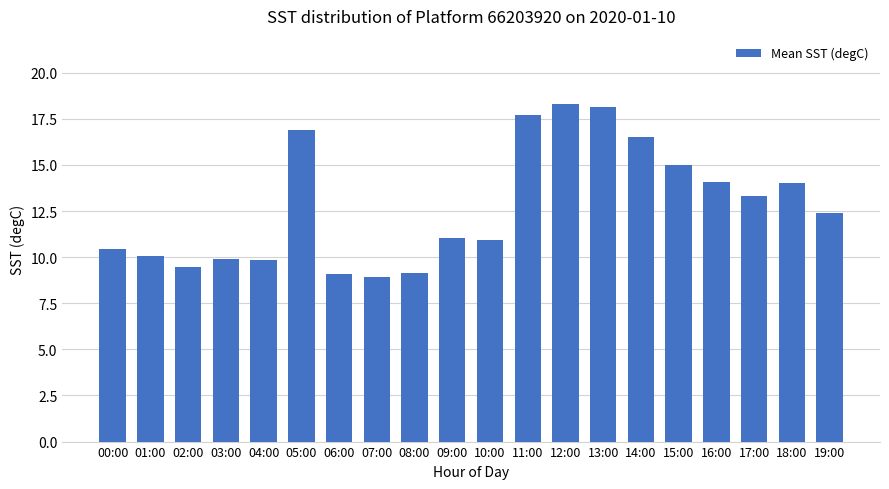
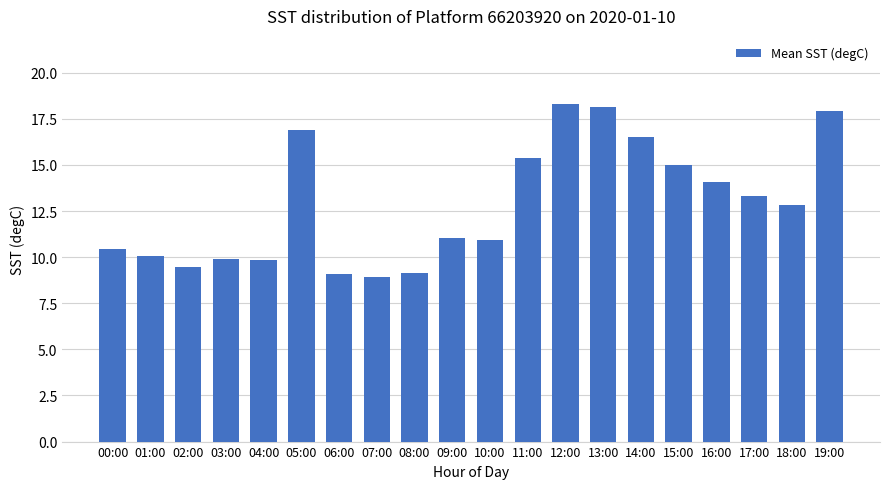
11:00: 17.7 -> 15.4
18:00: 14.0 -> 12.8
19:00: 12.4 -> 17.9
